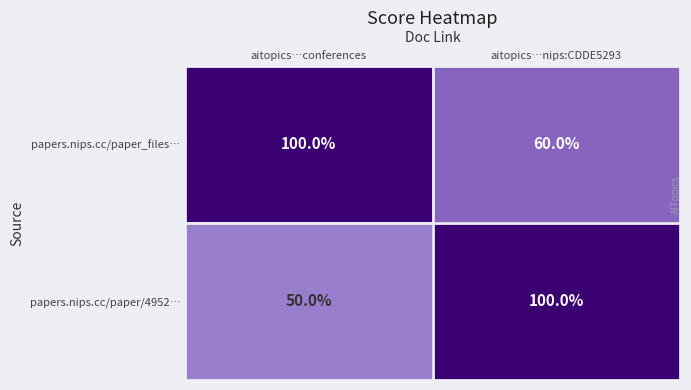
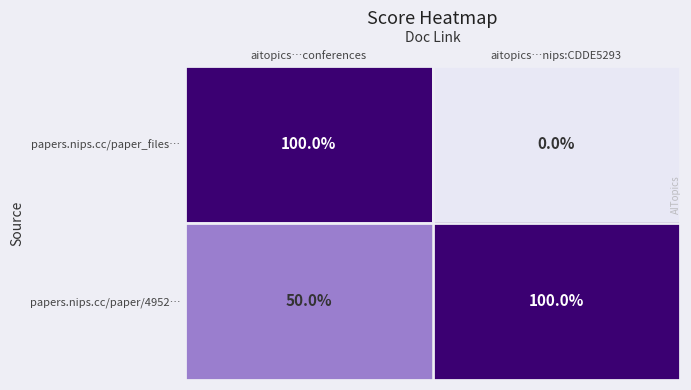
papers.nips.cc/paper_files…, aitopics…nips:CDDE5293: 60.0% -> 0.0%
